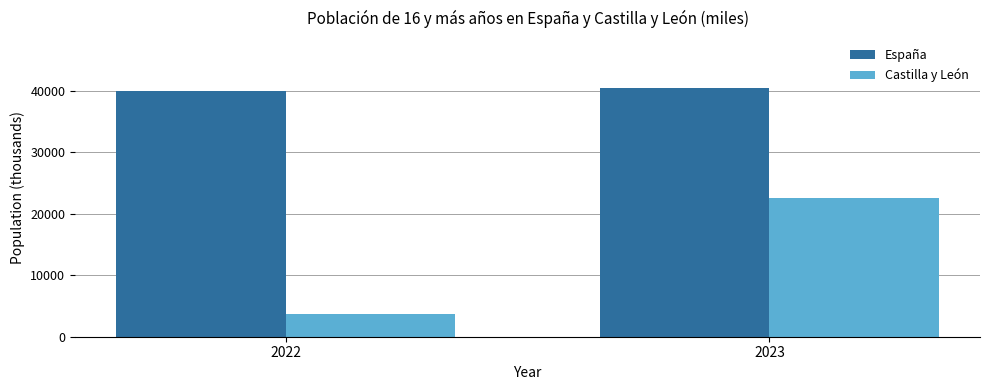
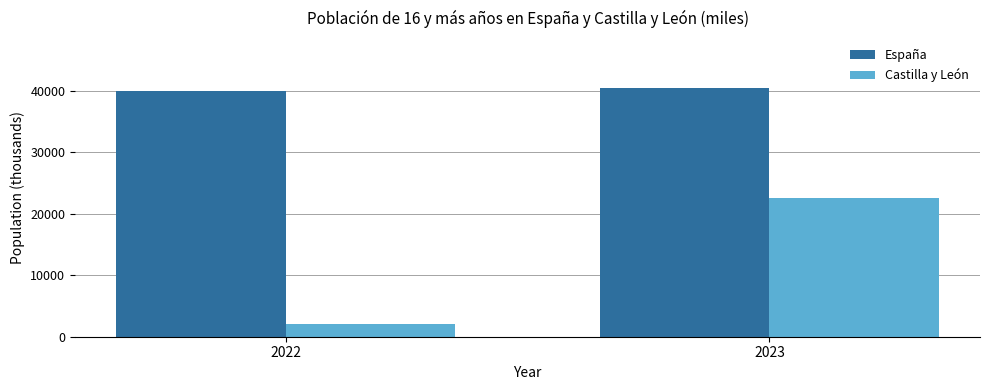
Castilla y León, 2022: 4000 -> 2000
